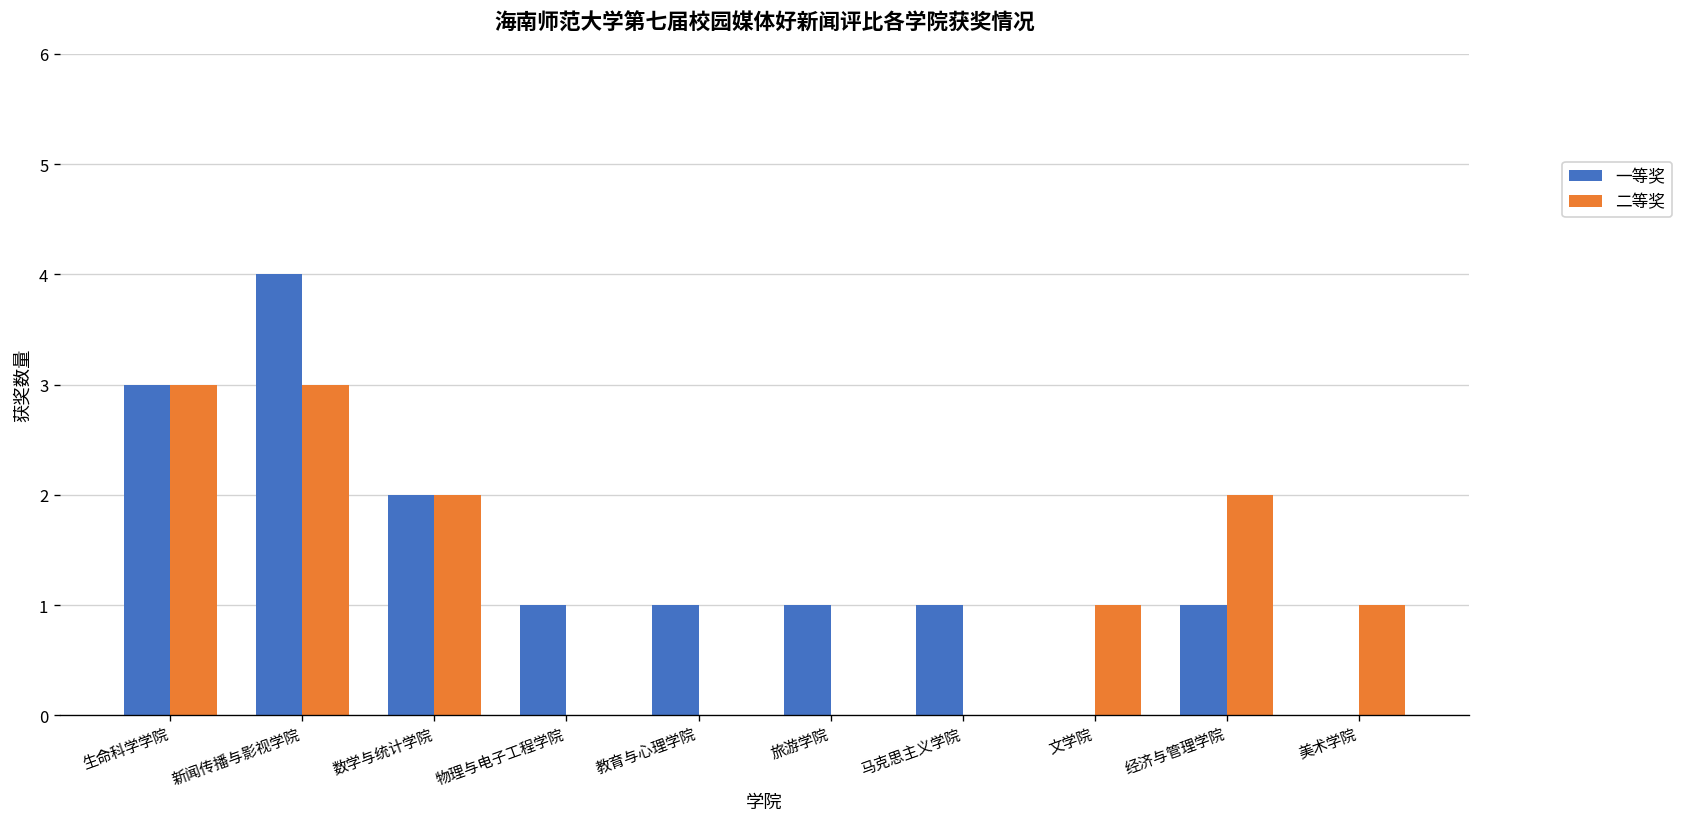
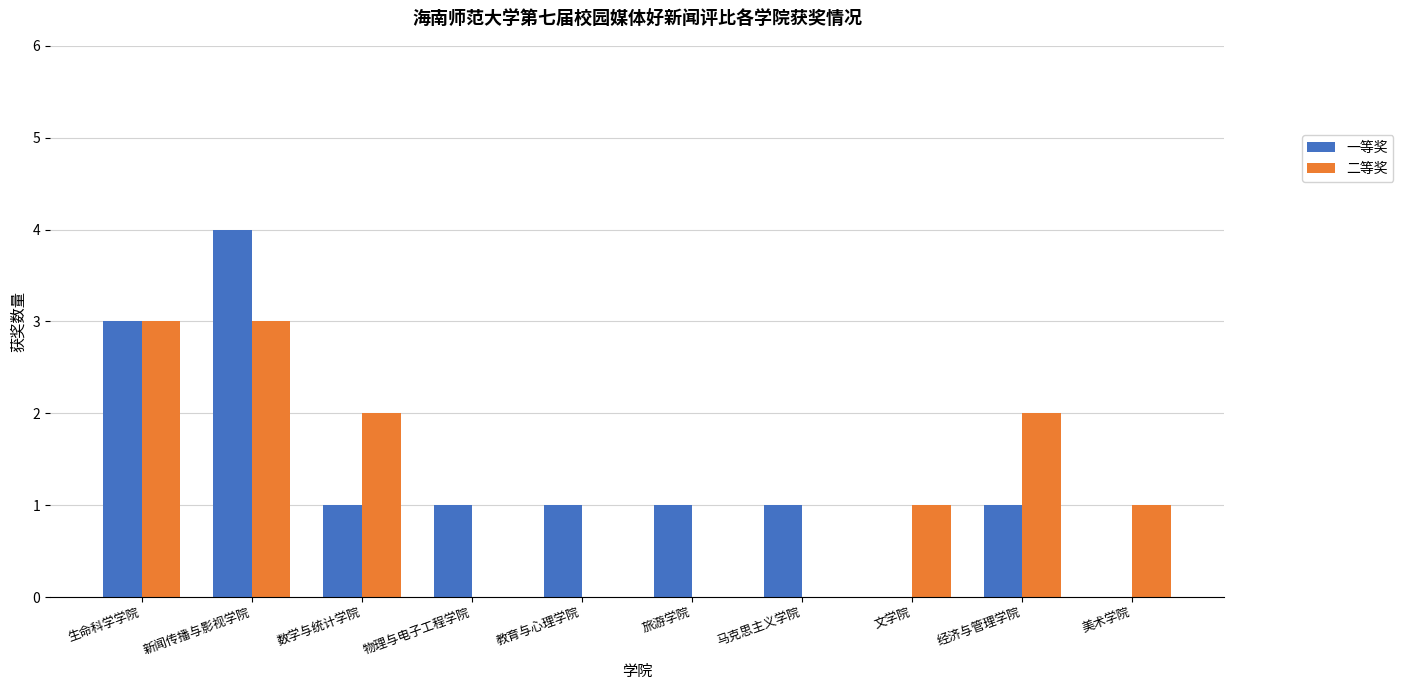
一等奖, 数学与统计学院: 2 -> 1
